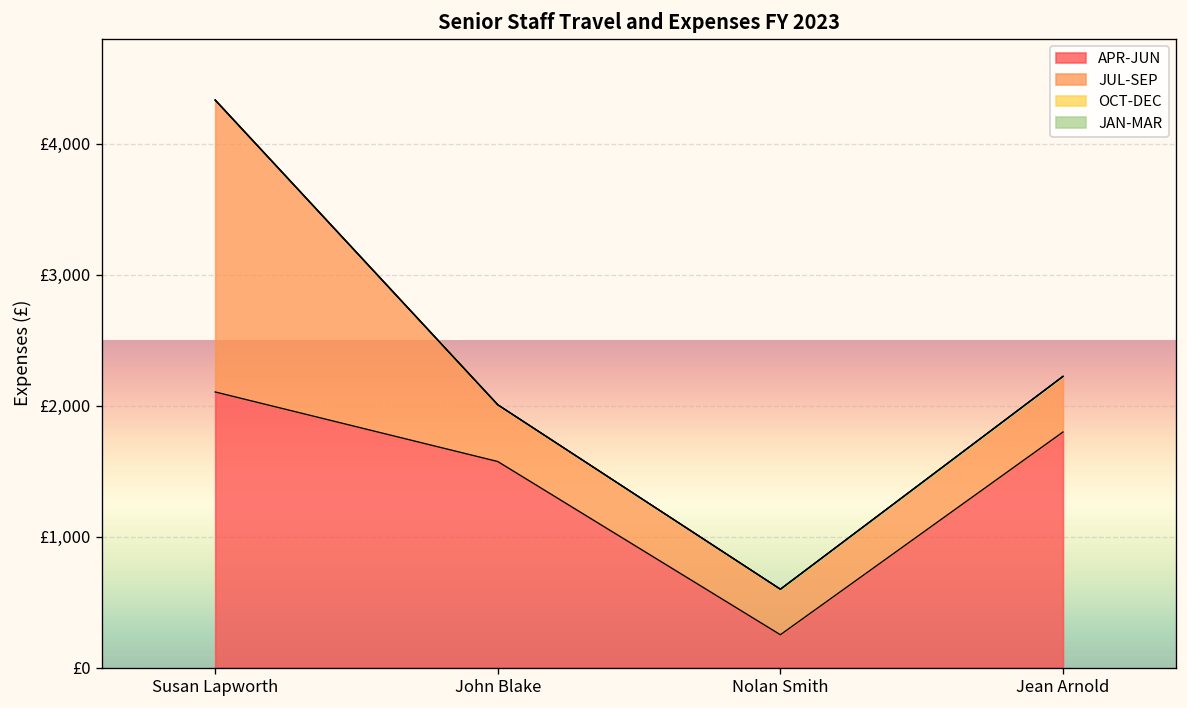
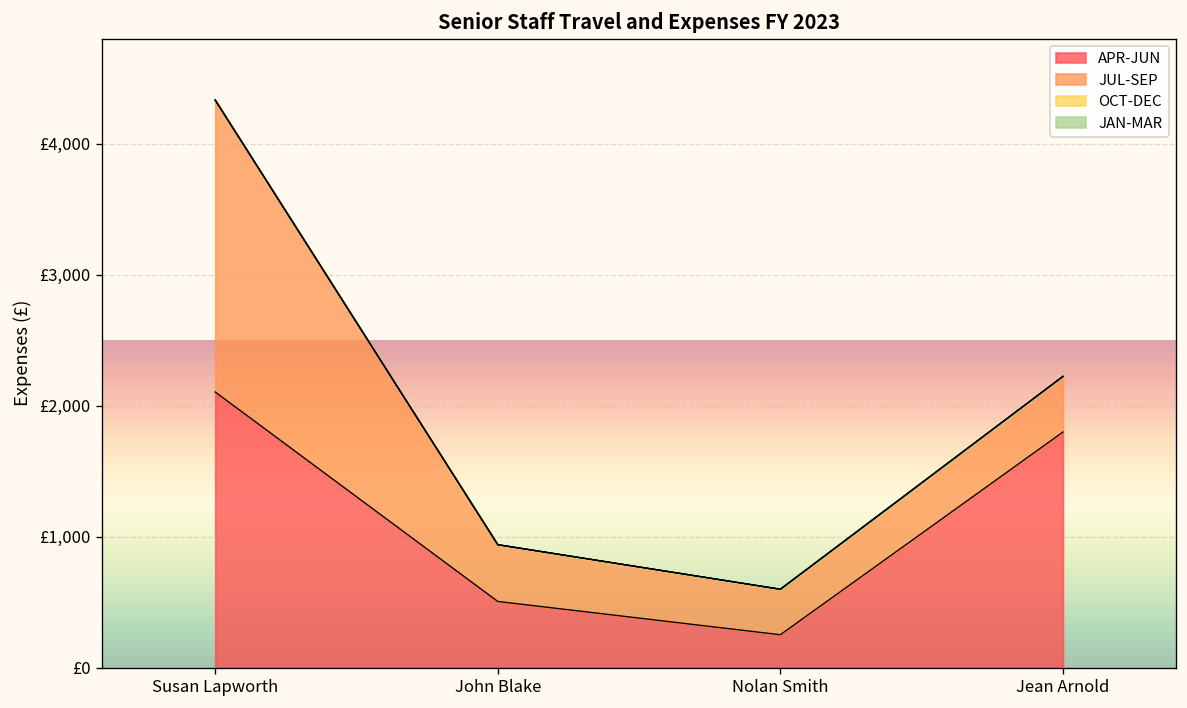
APR-JUN, John Blake: £1,570 -> £500
